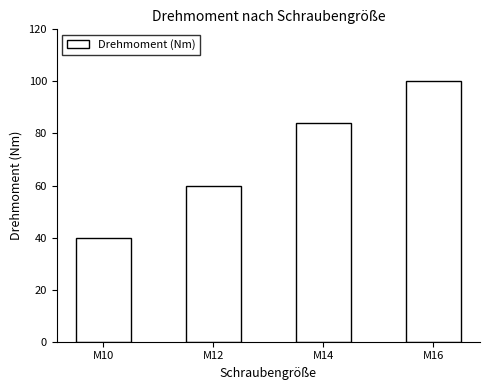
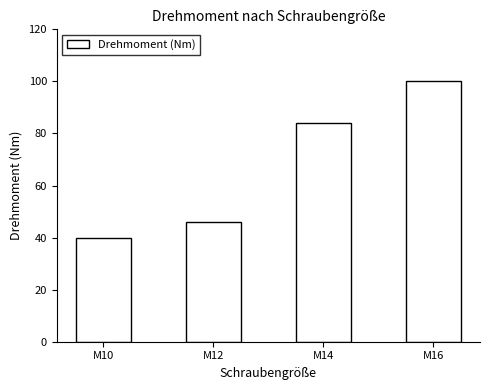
M12: 60 -> 46
